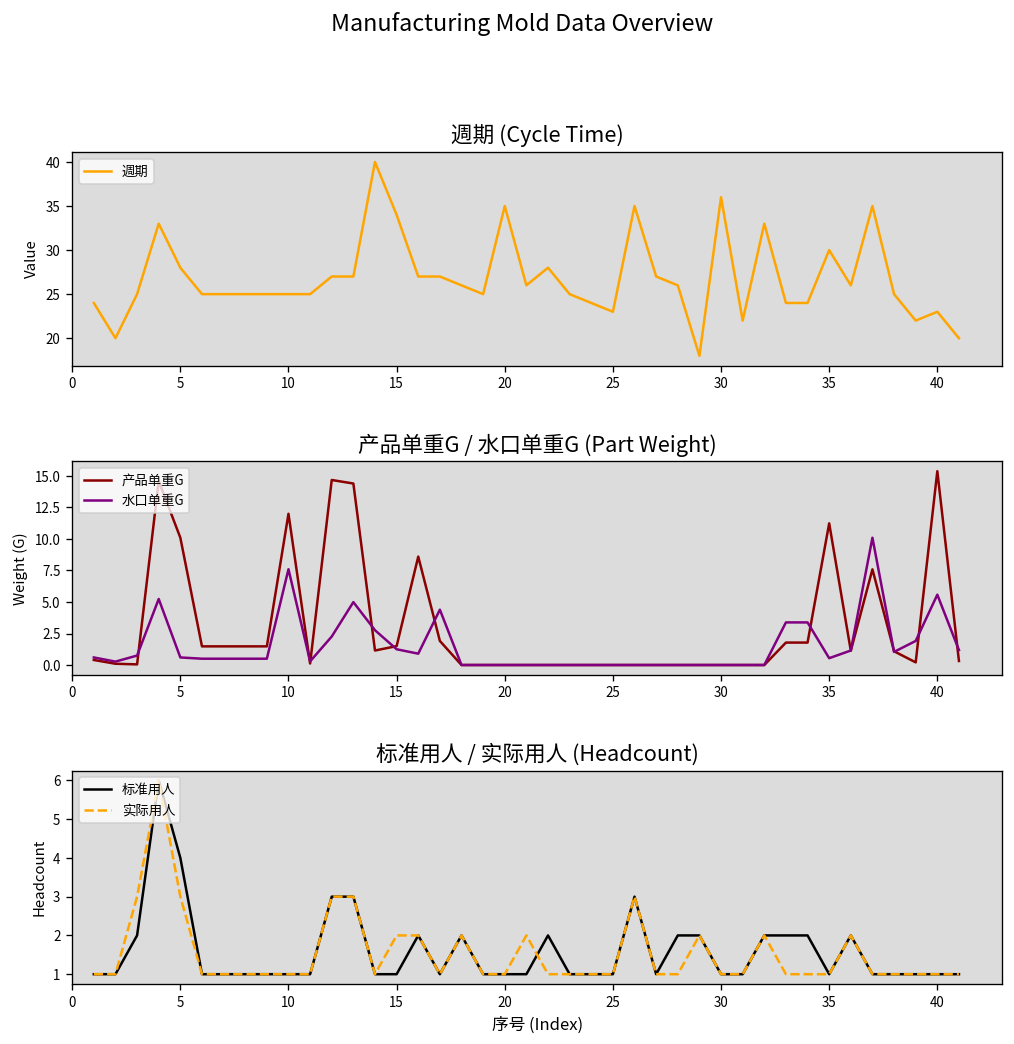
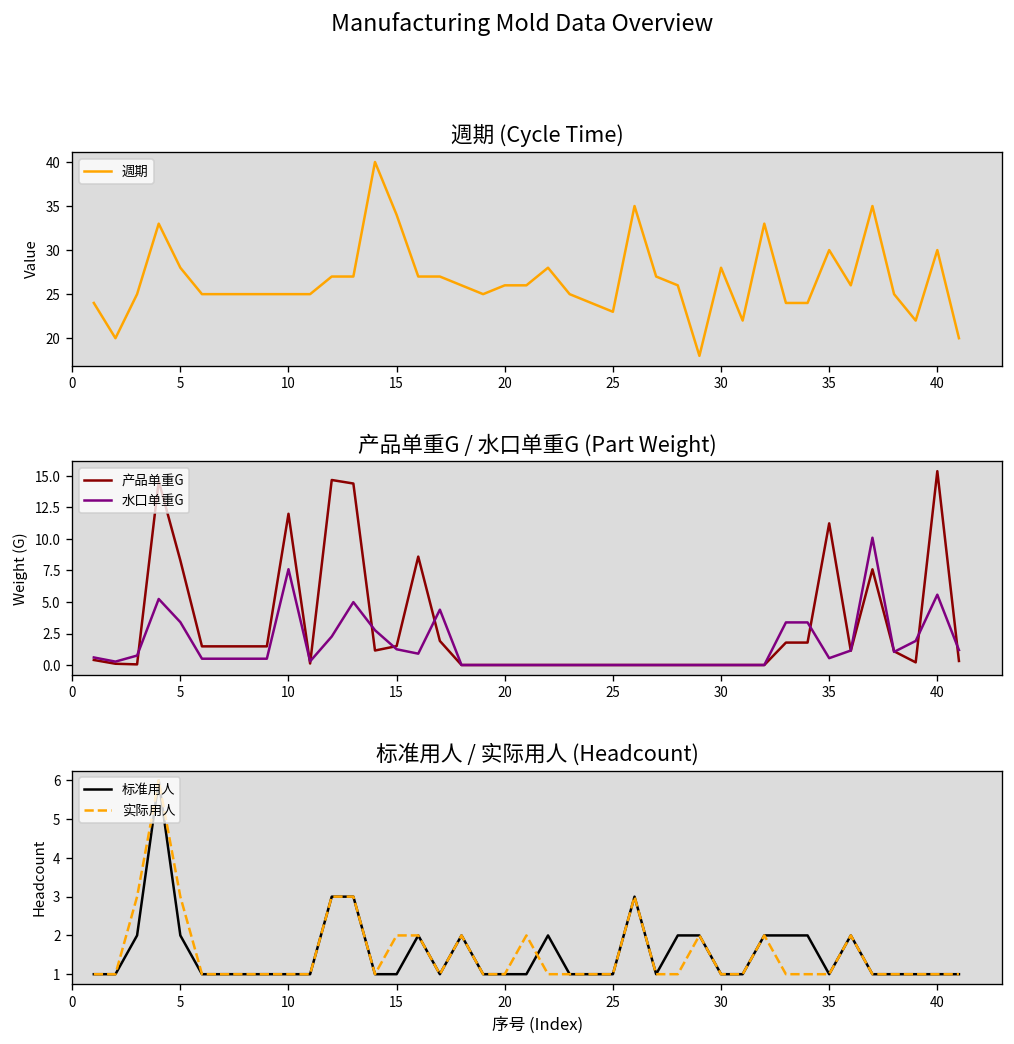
週期 (Cycle Time), 20: 35 -> 26
週期 (Cycle Time), 30: 36 -> 28
週期 (Cycle Time), 40: 23 -> 30
产品单重G / 水口单重G (Part Weight), 产品单重G, 5: 10.1 -> 8.3
产品单重G / 水口单重G (Part Weight), 水口单重G, 5: 0.6 -> 3.4
标准用人 / 实际用人 (Headcount), 标准用人, 5: 4 -> 2
